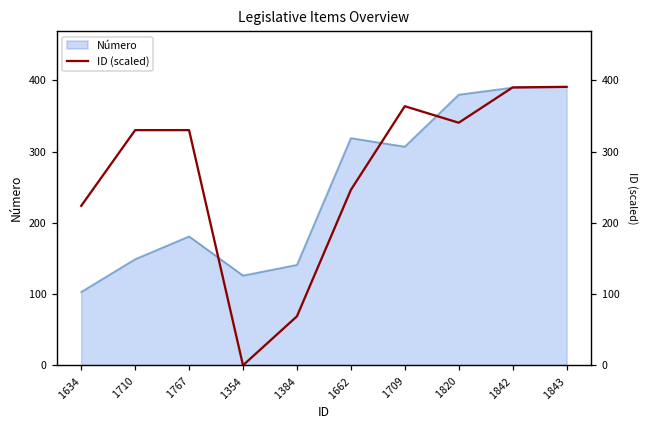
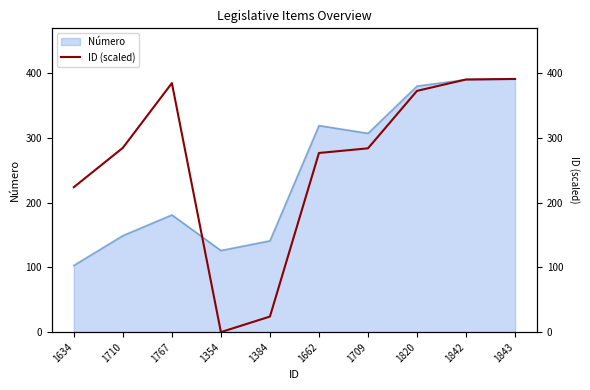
ID (scaled), 1710: 330 -> 280
ID (scaled), 1767: 330 -> 380
ID (scaled), 1384: 70 -> 20
ID (scaled), 1662: 250 -> 280
ID (scaled), 1709: 360 -> 280
ID (scaled), 1820: 340 -> 370
